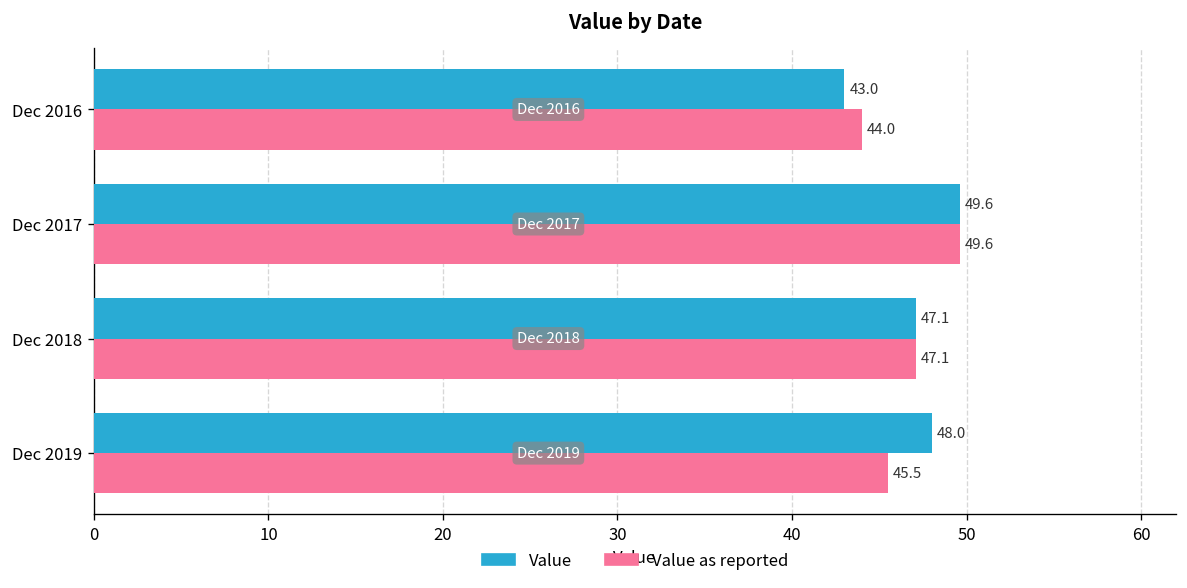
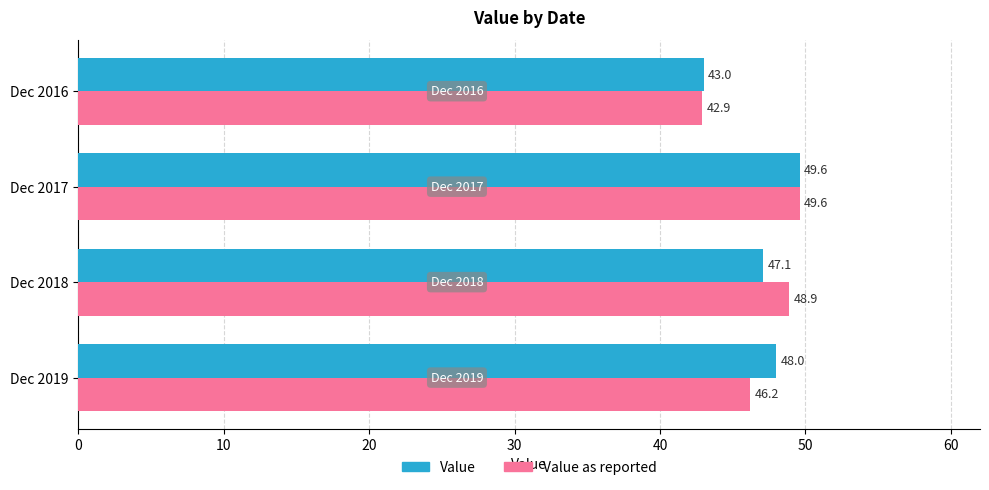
Value as reported, Dec 2016: 44.0 -> 42.9
Value as reported, Dec 2018: 47.1 -> 48.9
Value as reported, Dec 2019: 45.5 -> 46.2
